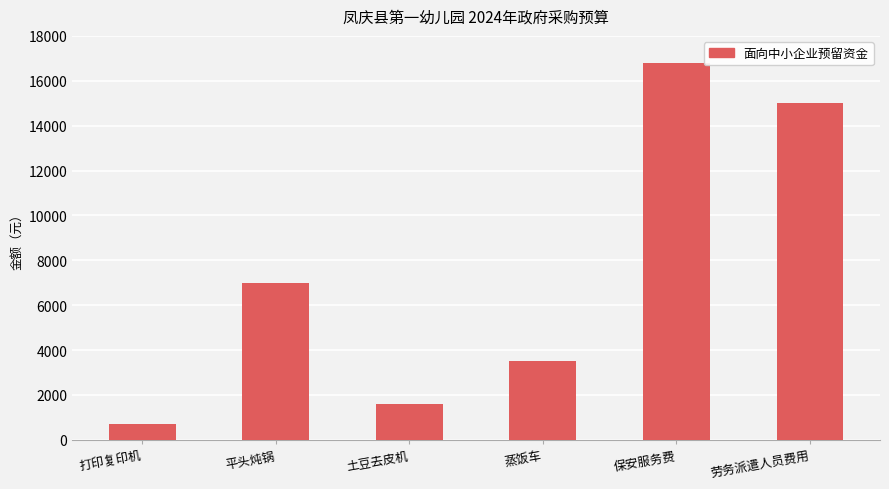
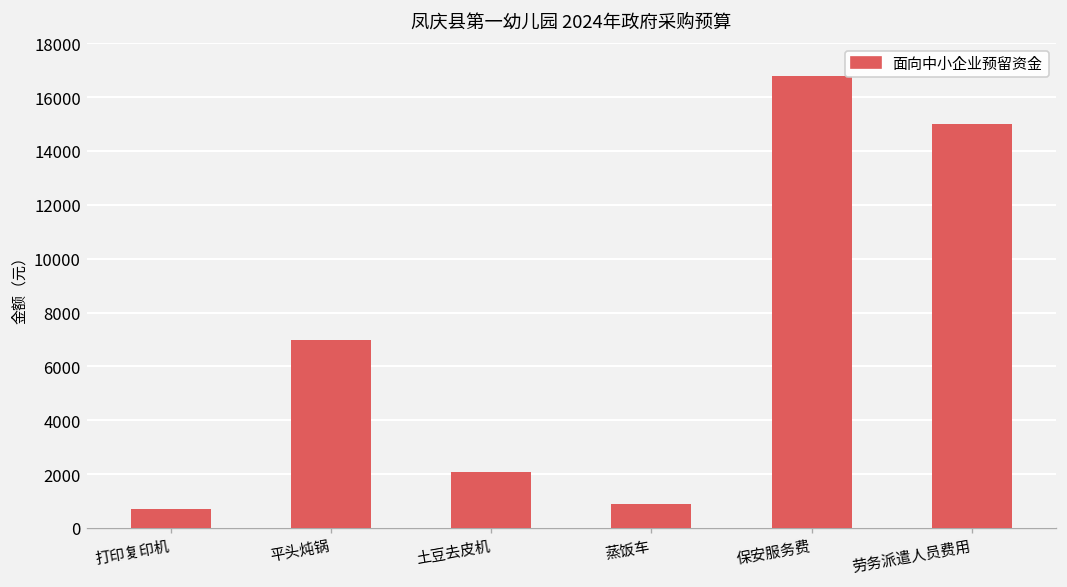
土豆去皮机: 1600 -> 2100
蒸饭车: 3500 -> 900
